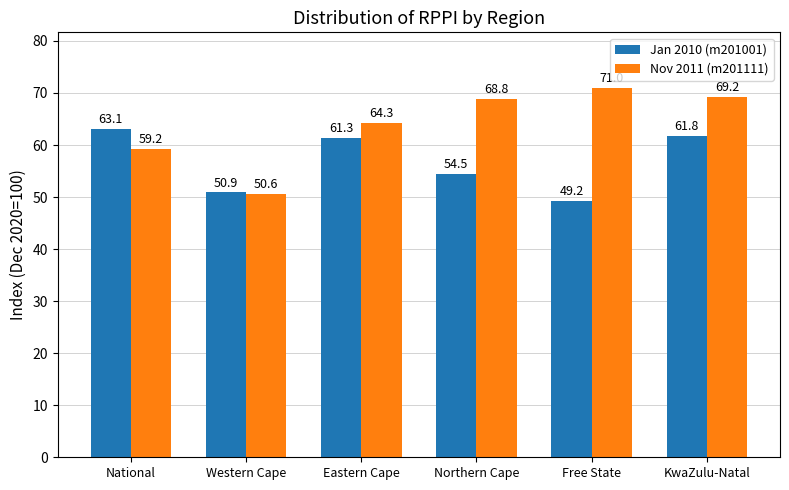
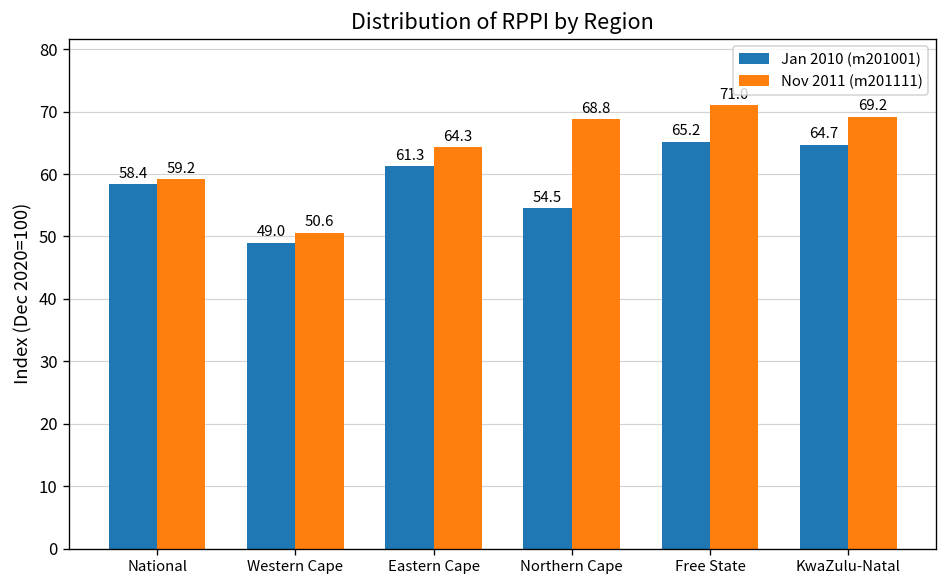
Jan 2010 (m201001), National: 63.1 -> 58.4
Jan 2010 (m201001), Western Cape: 50.9 -> 49.0
Jan 2010 (m201001), Free State: 49.2 -> 65.2
Jan 2010 (m201001), KwaZulu-Natal: 61.8 -> 64.7
